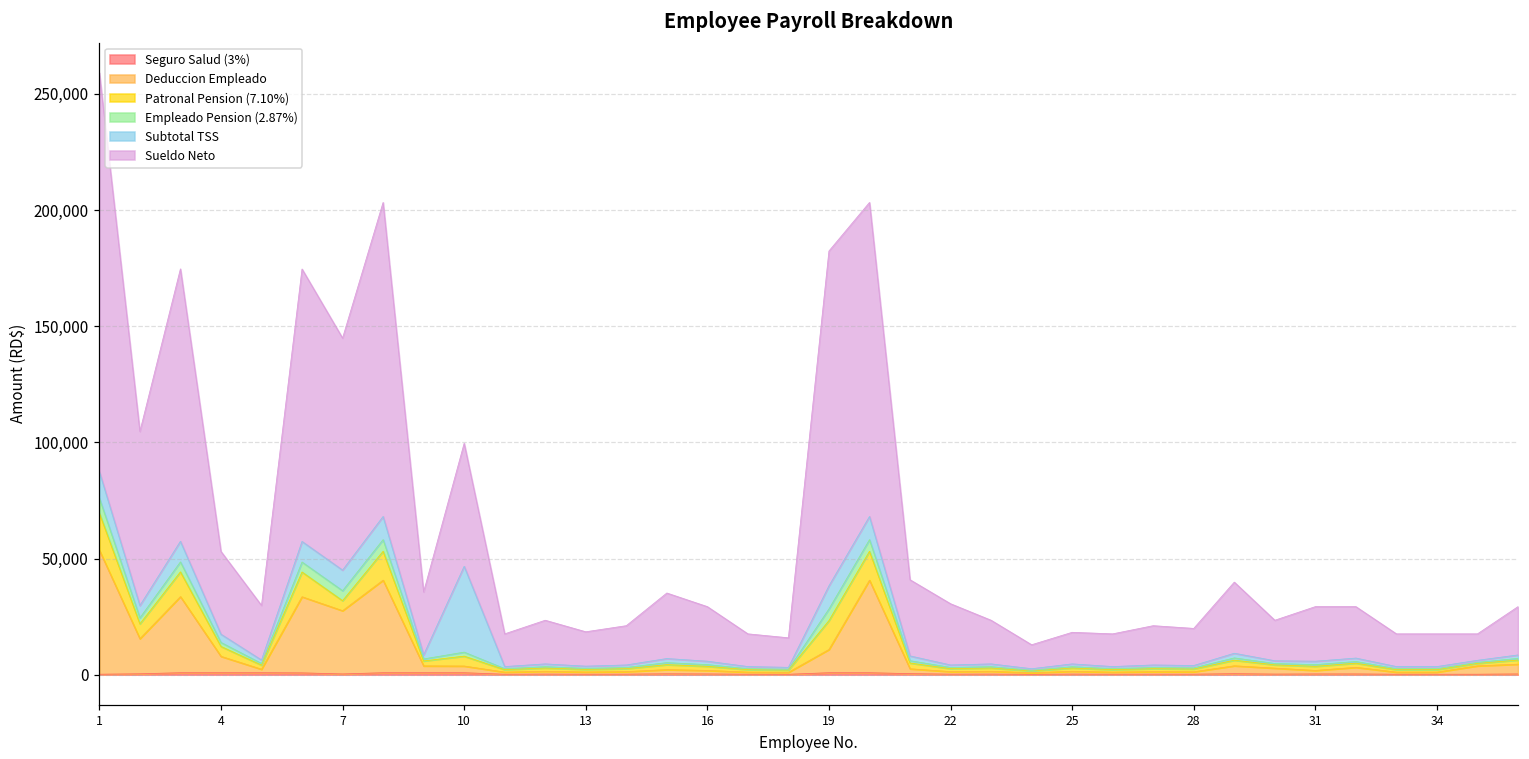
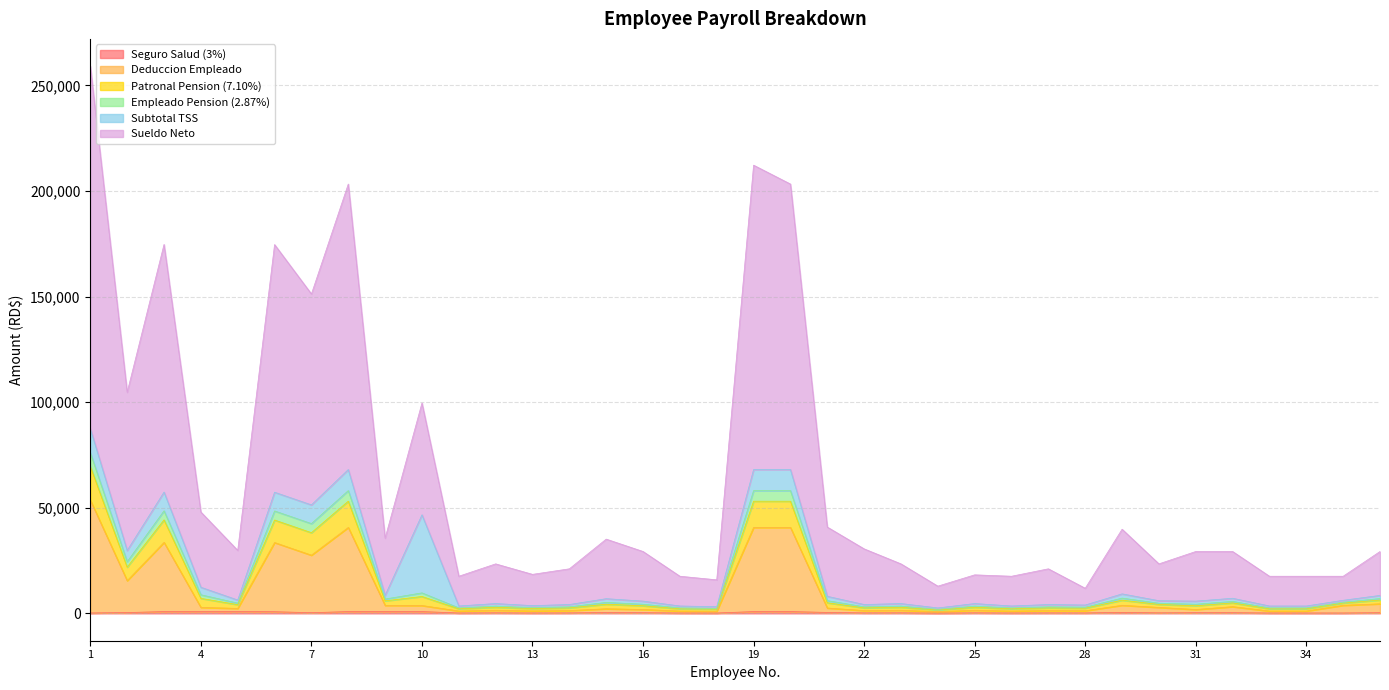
Deduccion Empleado, 4: 7,000 -> 2,000
Patronal Pension (7.10%), 7: 4,000 -> 11,000
Deduccion Empleado, 19: 10,000 -> 40,000
Sueldo Neto, 28: 16,000 -> 8,000
